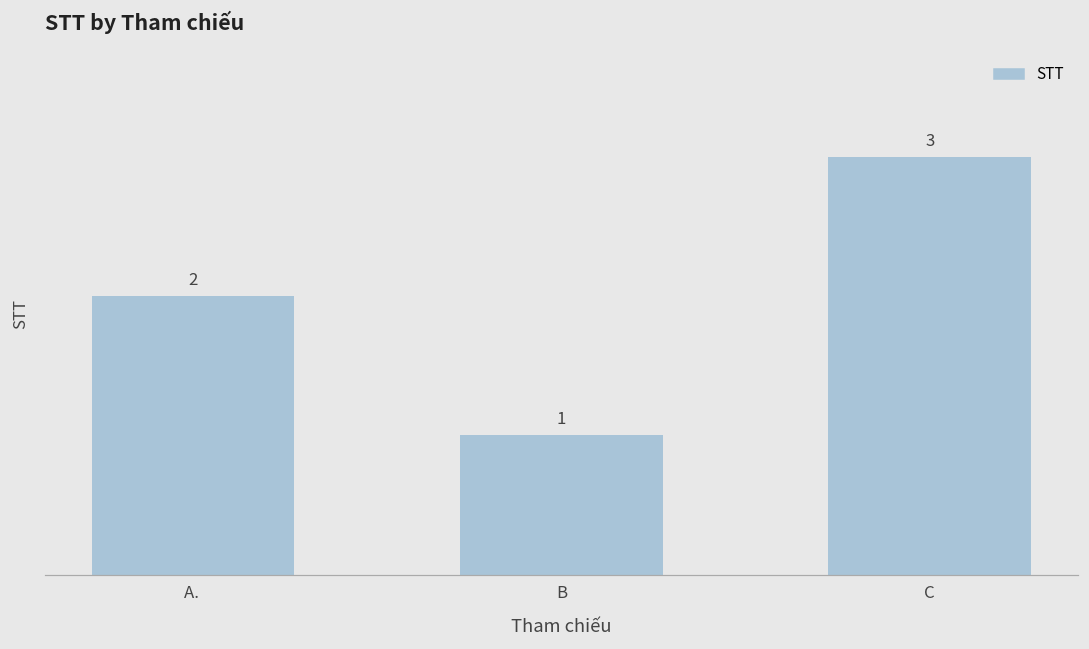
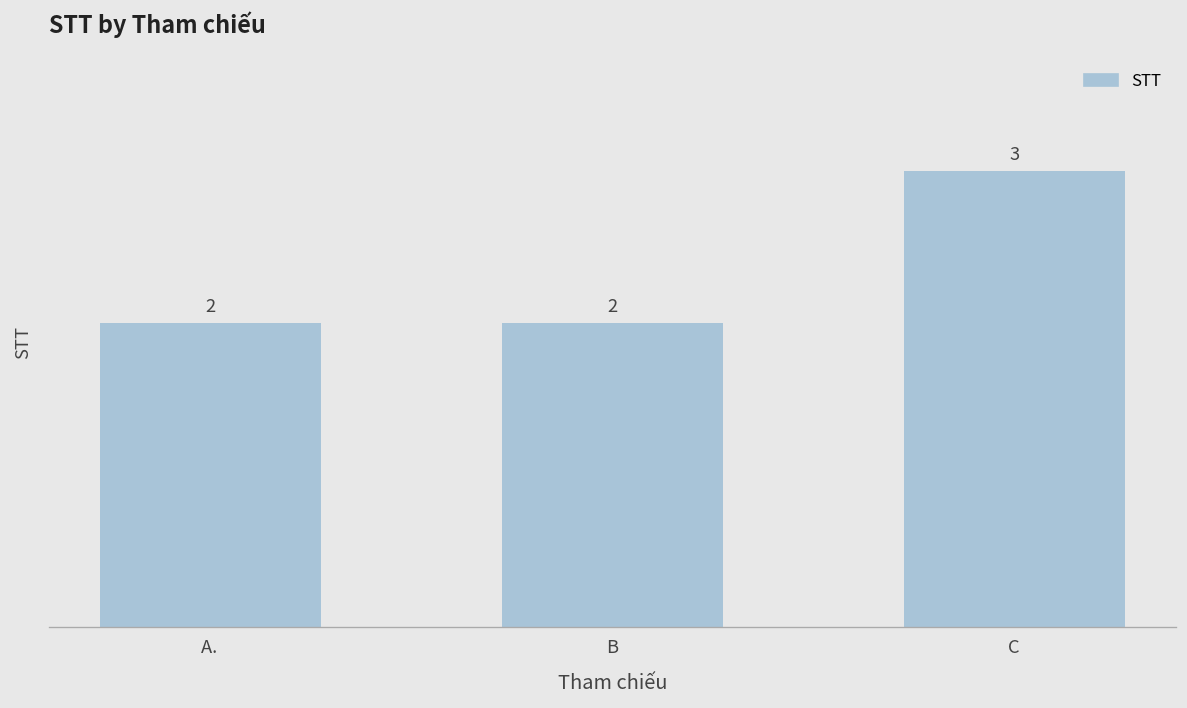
B: 1 -> 2
